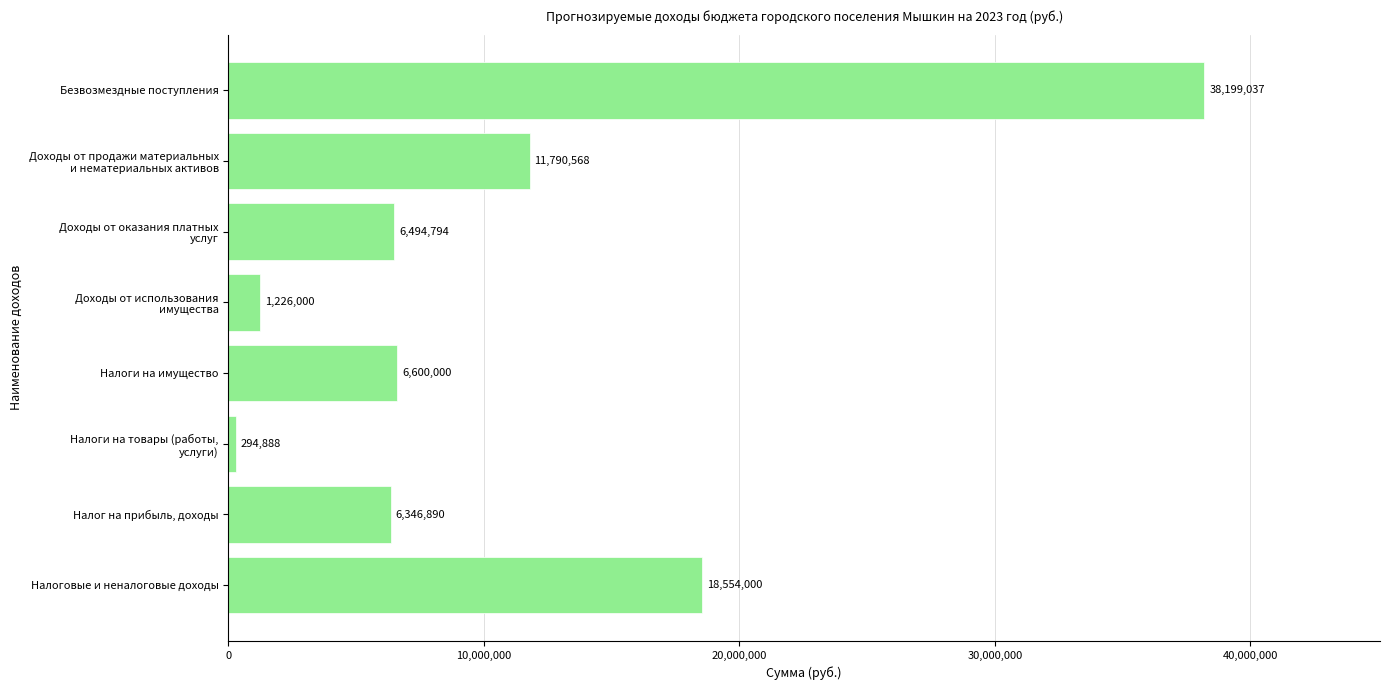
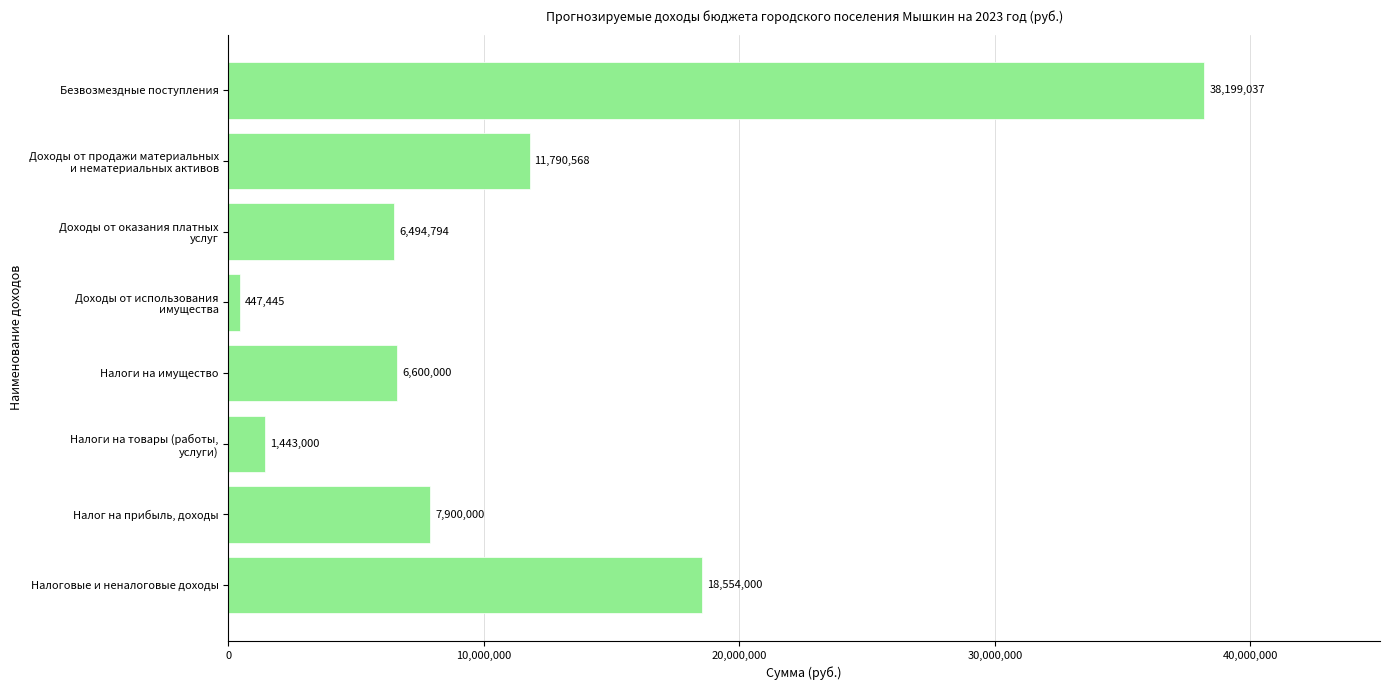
Доходы от использования имущества: 1,226,000 -> 447,445
Налоги на товары (работы, услуги): 294,888 -> 1,443,000
Налог на прибыль, доходы: 6,346,890 -> 7,900,000
